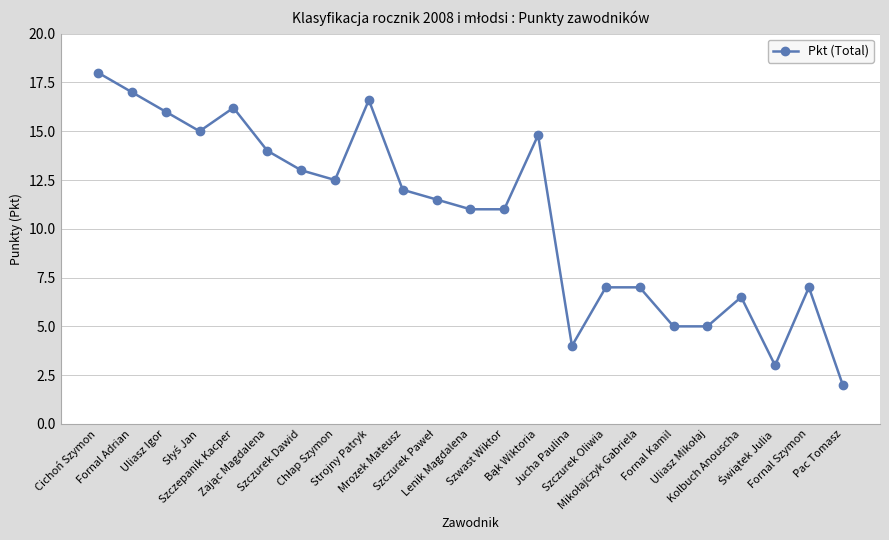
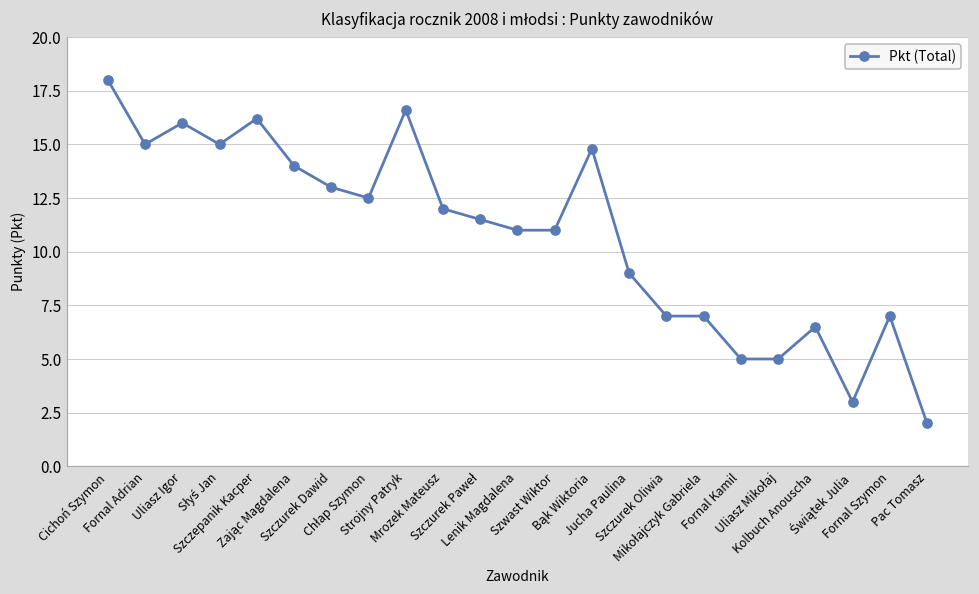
Fornal Adrian: 17 -> 15
Jucha Paulina: 4 -> 9
